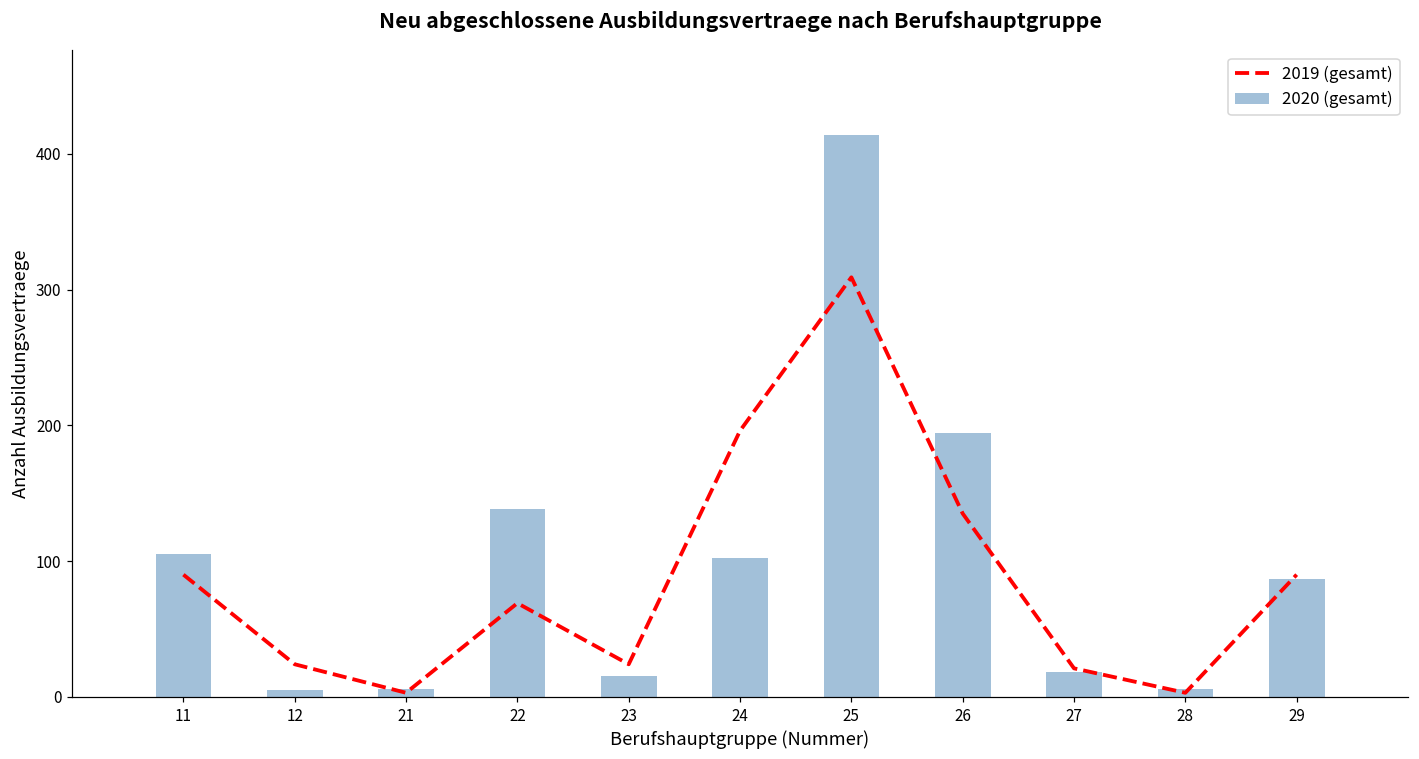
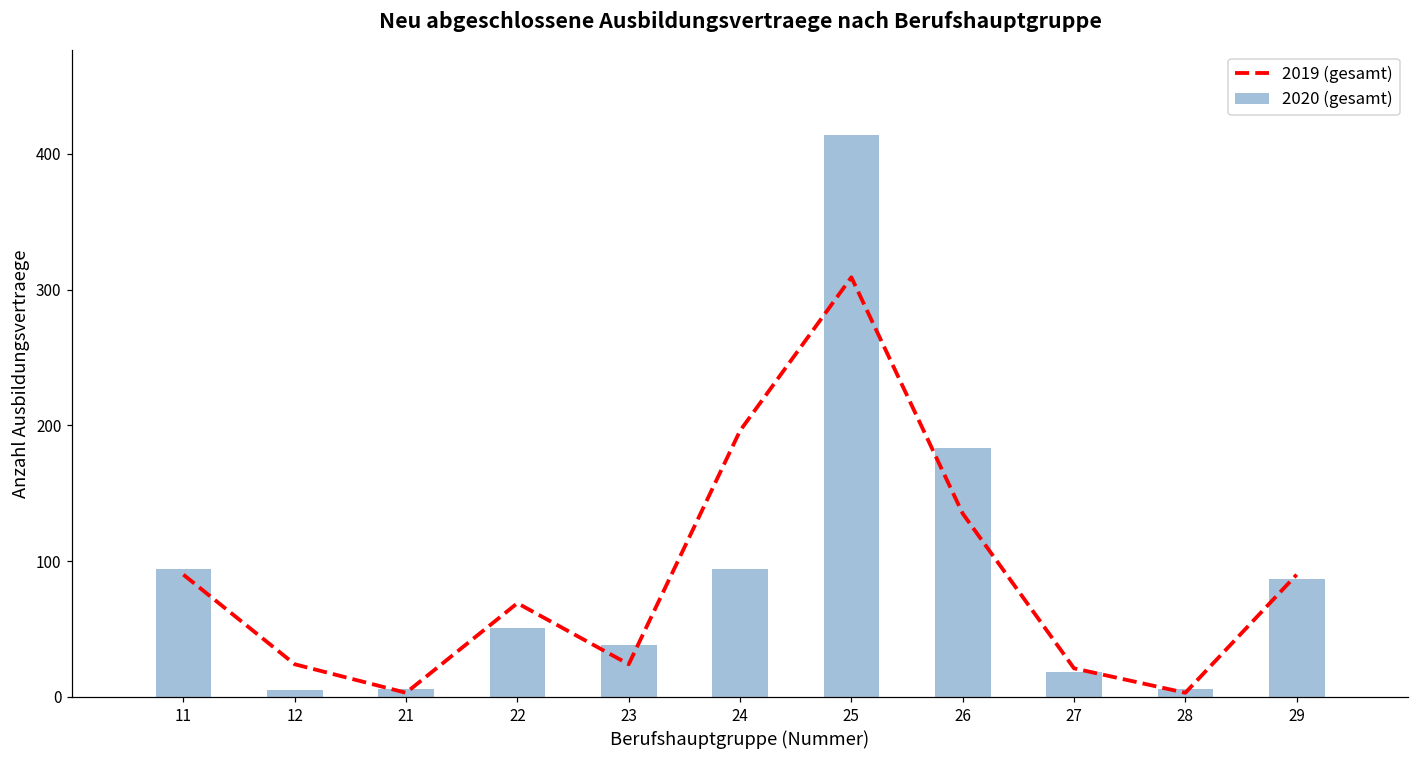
2020 (gesamt), 11: 105 -> 94
2020 (gesamt), 22: 138 -> 51
2020 (gesamt), 23: 15 -> 38
2020 (gesamt), 24: 102 -> 94
2020 (gesamt), 26: 194 -> 183
